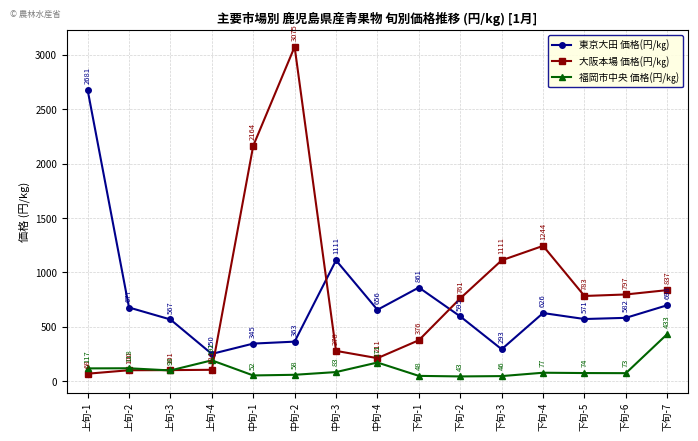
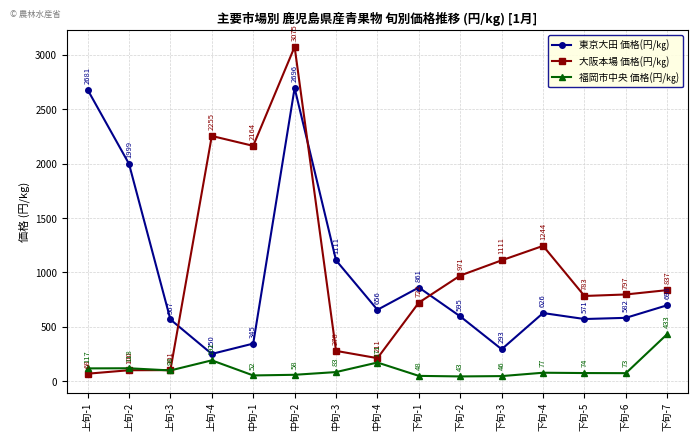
東京大田 価格(円/㎏), 上旬-2: 677 -> 1999
大阪本場 価格(円/㎏), 上旬-4: 104 -> 2255
東京大田 価格(円/㎏), 中旬-2: 363 -> 2696
大阪本場 価格(円/㎏), 下旬-1: 376 -> 722
大阪本場 価格(円/㎏), 下旬-2: 761 -> 971
